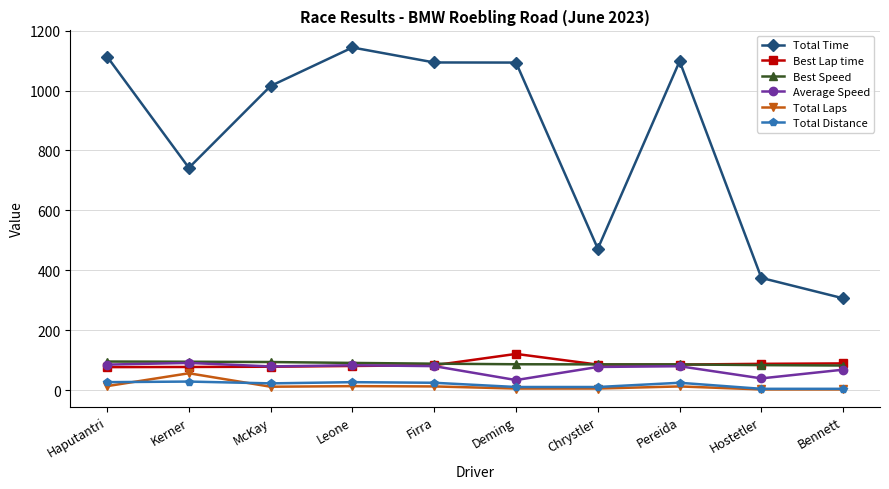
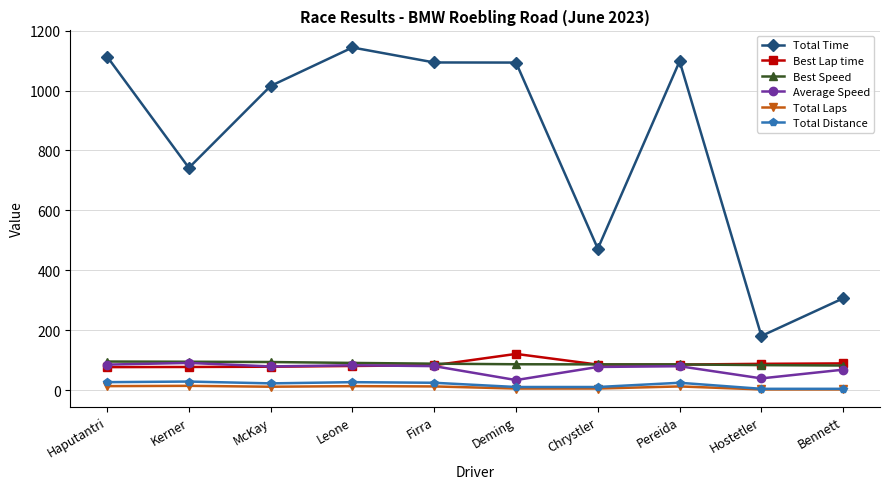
Total Laps, Kerner: 60 -> 10
Total Time, Hostetler: 370 -> 180
